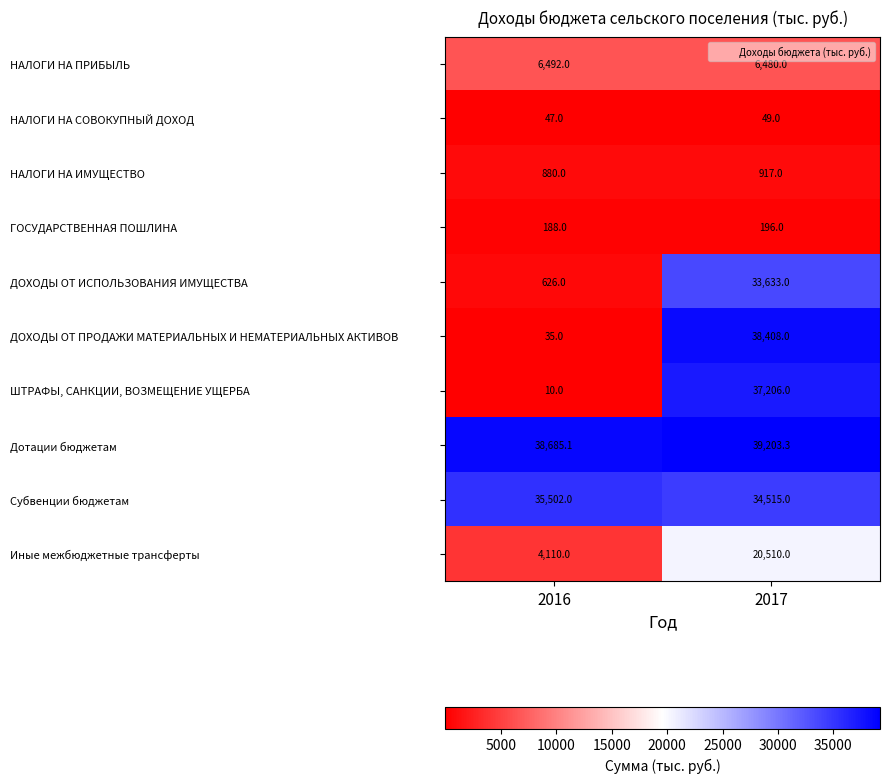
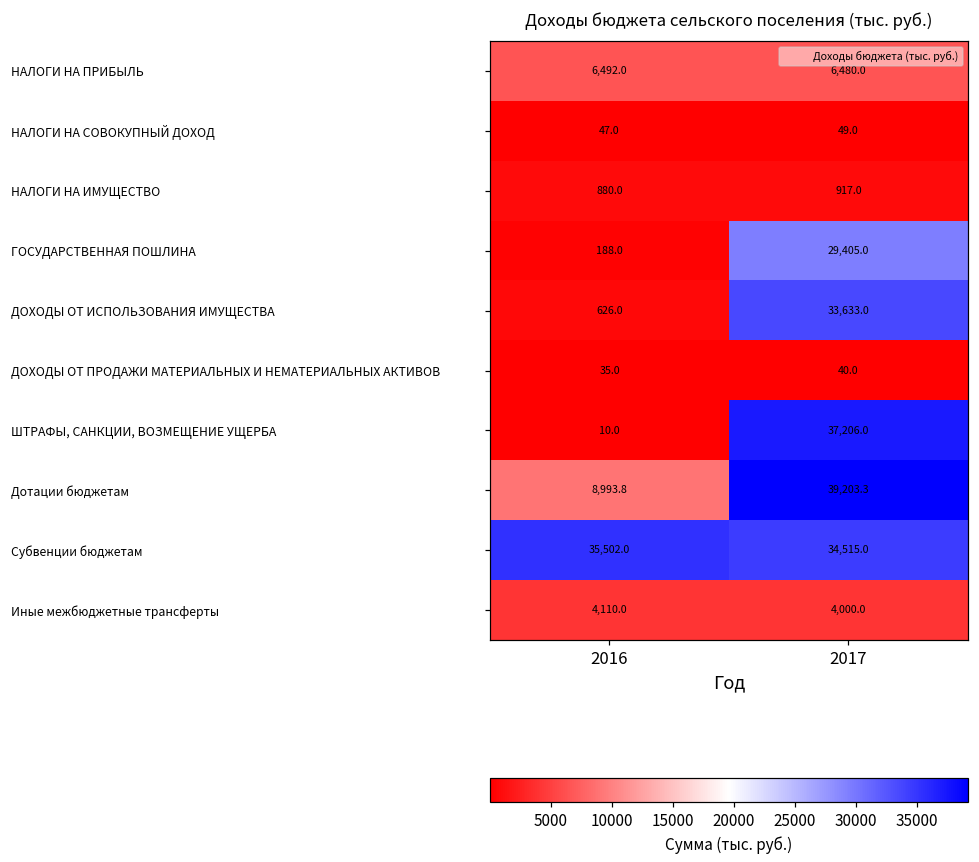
ГОСУДАРСТВЕННАЯ ПОШЛИНА, 2017: 196.0 -> 29,405.0
ДОХОДЫ ОТ ПРОДАЖИ МАТЕРИАЛЬНЫХ И НЕМАТЕРИАЛЬНЫХ АКТИВОВ, 2017: 38,408.0 -> 40.0
Дотации бюджетам, 2016: 38,685.1 -> 8,993.8
Иные межбюджетные трансферты, 2017: 20,510.0 -> 4,000.0
